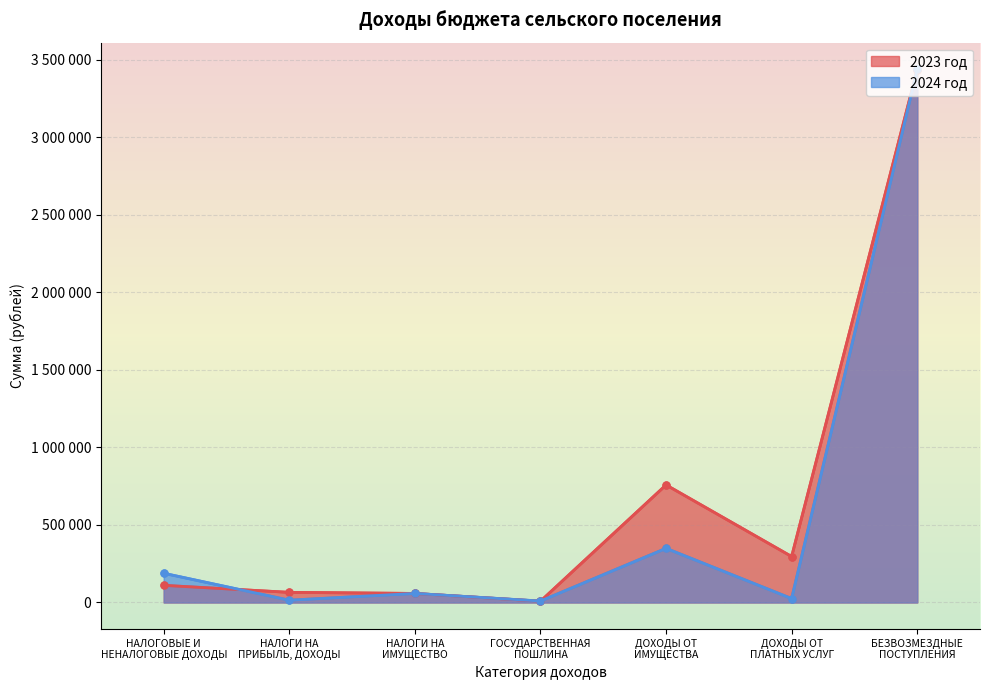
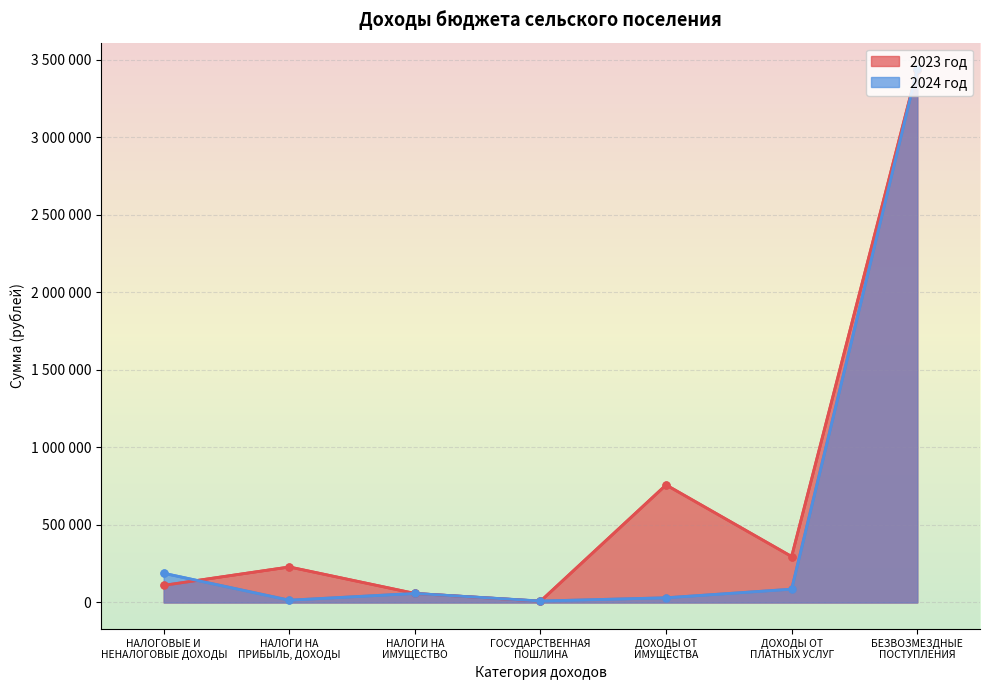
2023 год, НАЛОГИ НА ПРИБЫЛЬ, ДОХОДЫ: 70000 -> 230000
2024 год, ДОХОДЫ ОТ ИМУЩЕСТВА: 350000 -> 30000
2024 год, ДОХОДЫ ОТ ПЛАТНЫХ УСЛУГ: 30000 -> 90000
